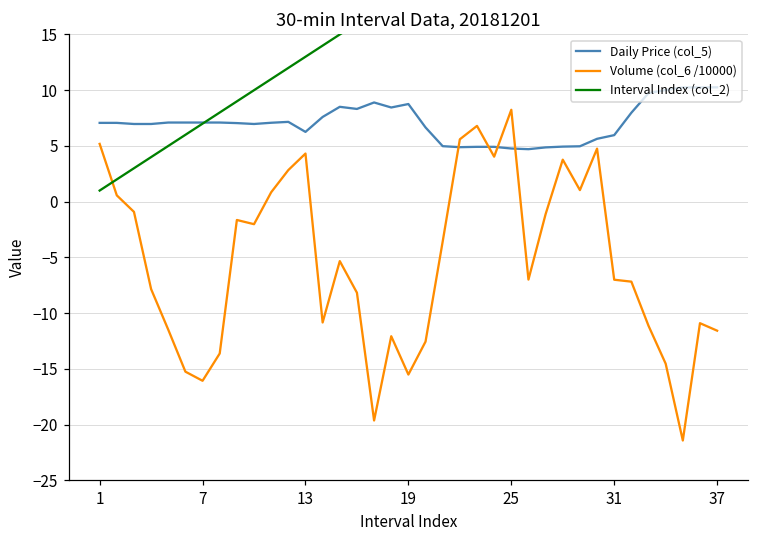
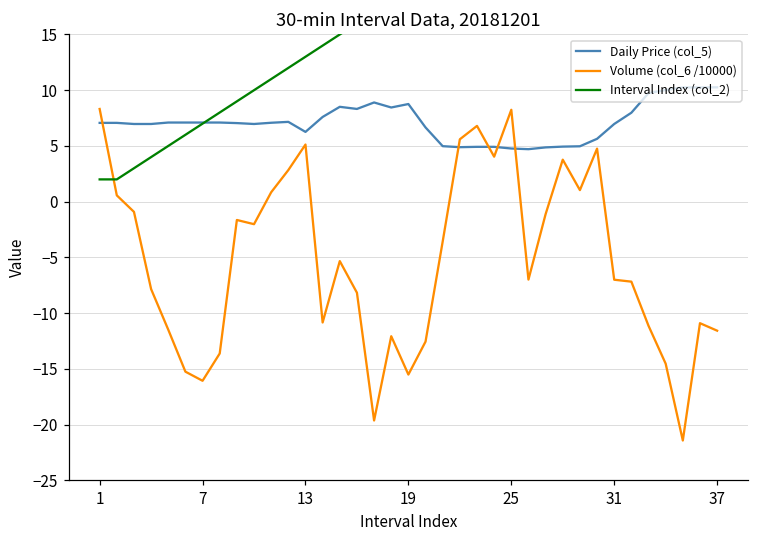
Volume (col_6 /10000), 1: 5.2 -> 8.3
Interval Index (col_2), 1: 1 -> 2
Volume (col_6 /10000), 13: 4.3 -> 5.1
Daily Price (col_5), 31: 6.0 -> 7.0
